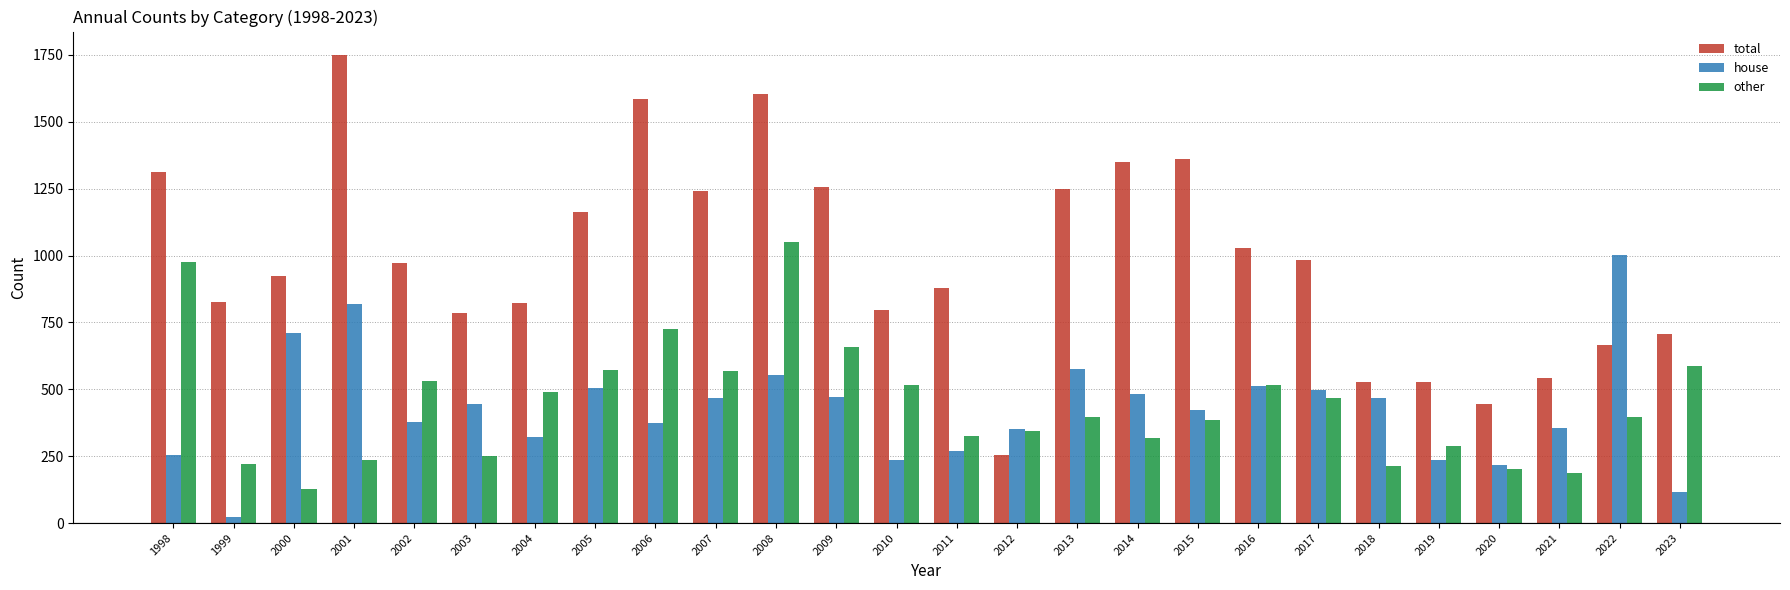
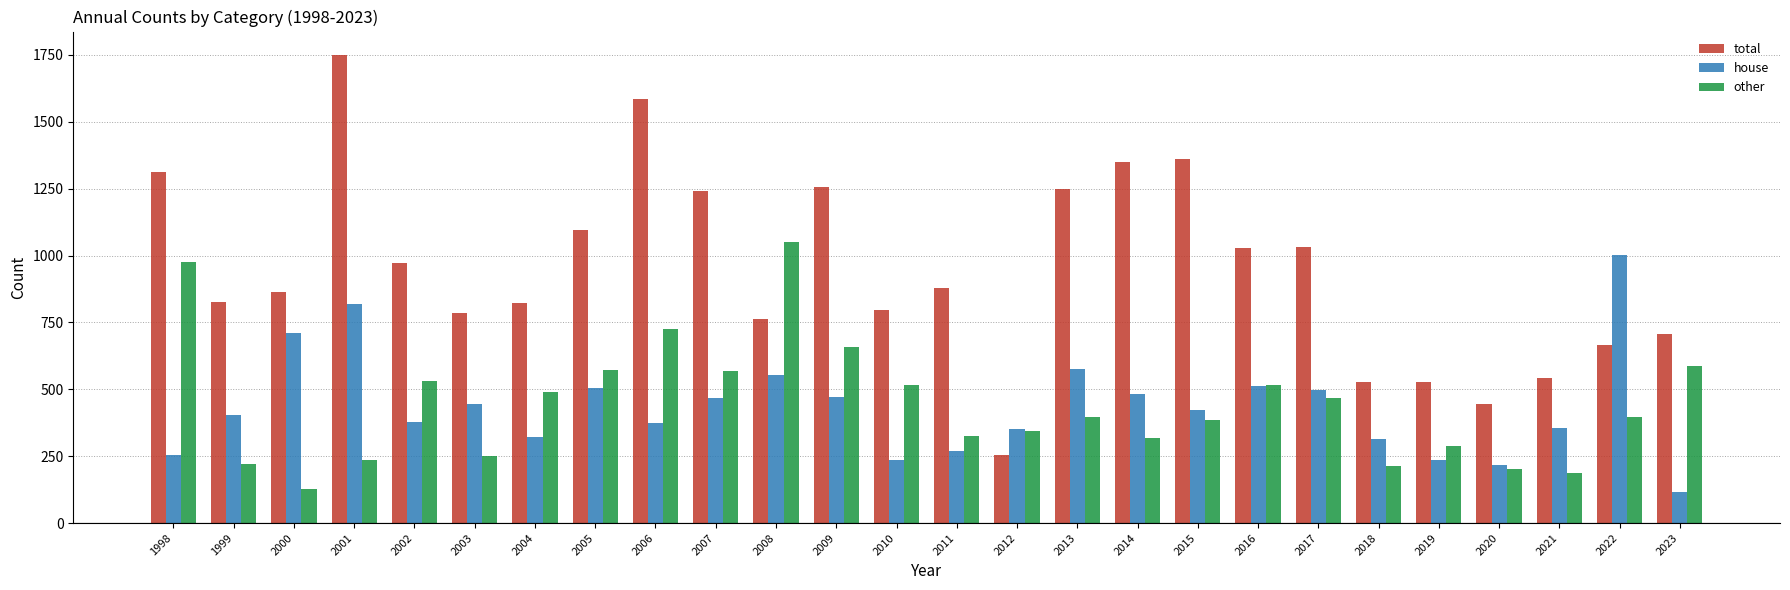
house, 1999: 20 -> 400
total, 2000: 920 -> 860
total, 2005: 1160 -> 1090
total, 2008: 1600 -> 760
total, 2017: 980 -> 1030
house, 2018: 470 -> 320
